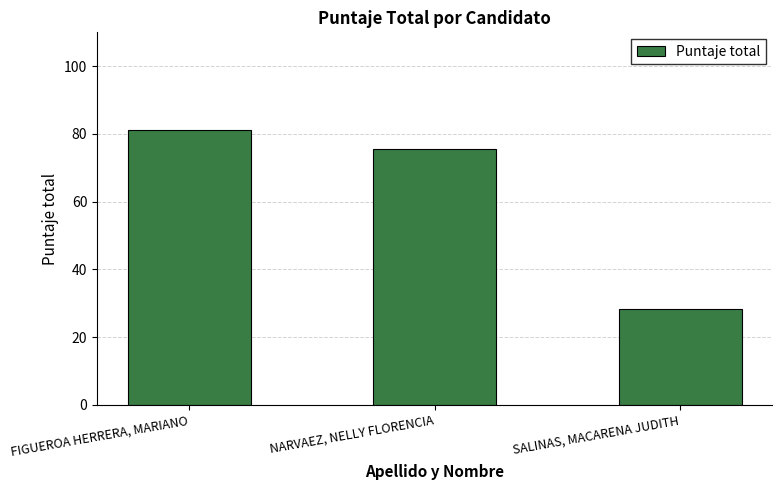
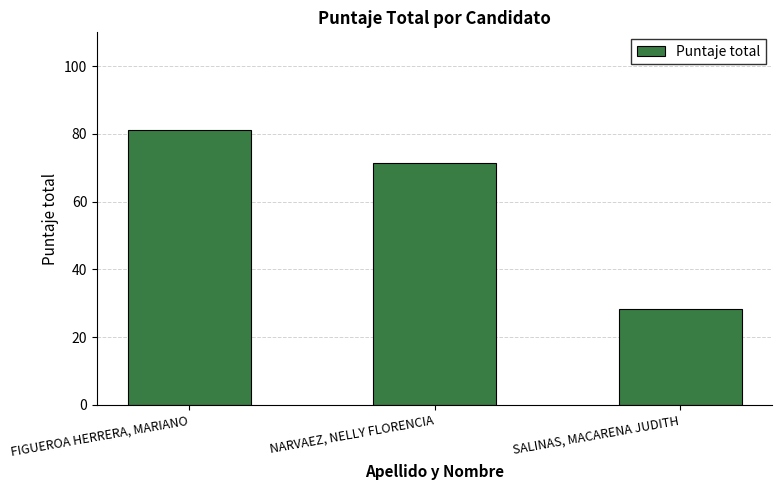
NARVAEZ, NELLY FLORENCIA: 76 -> 71
